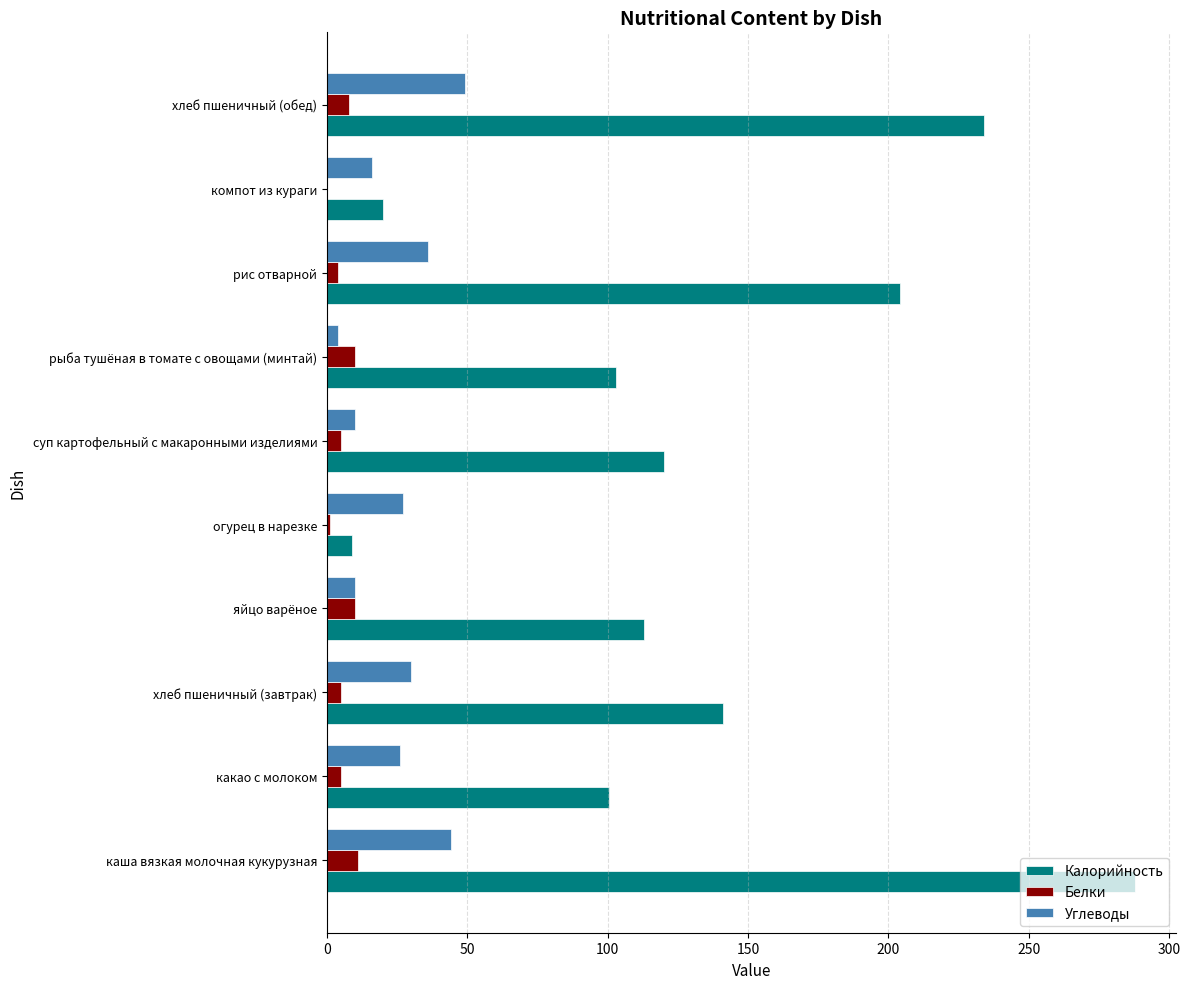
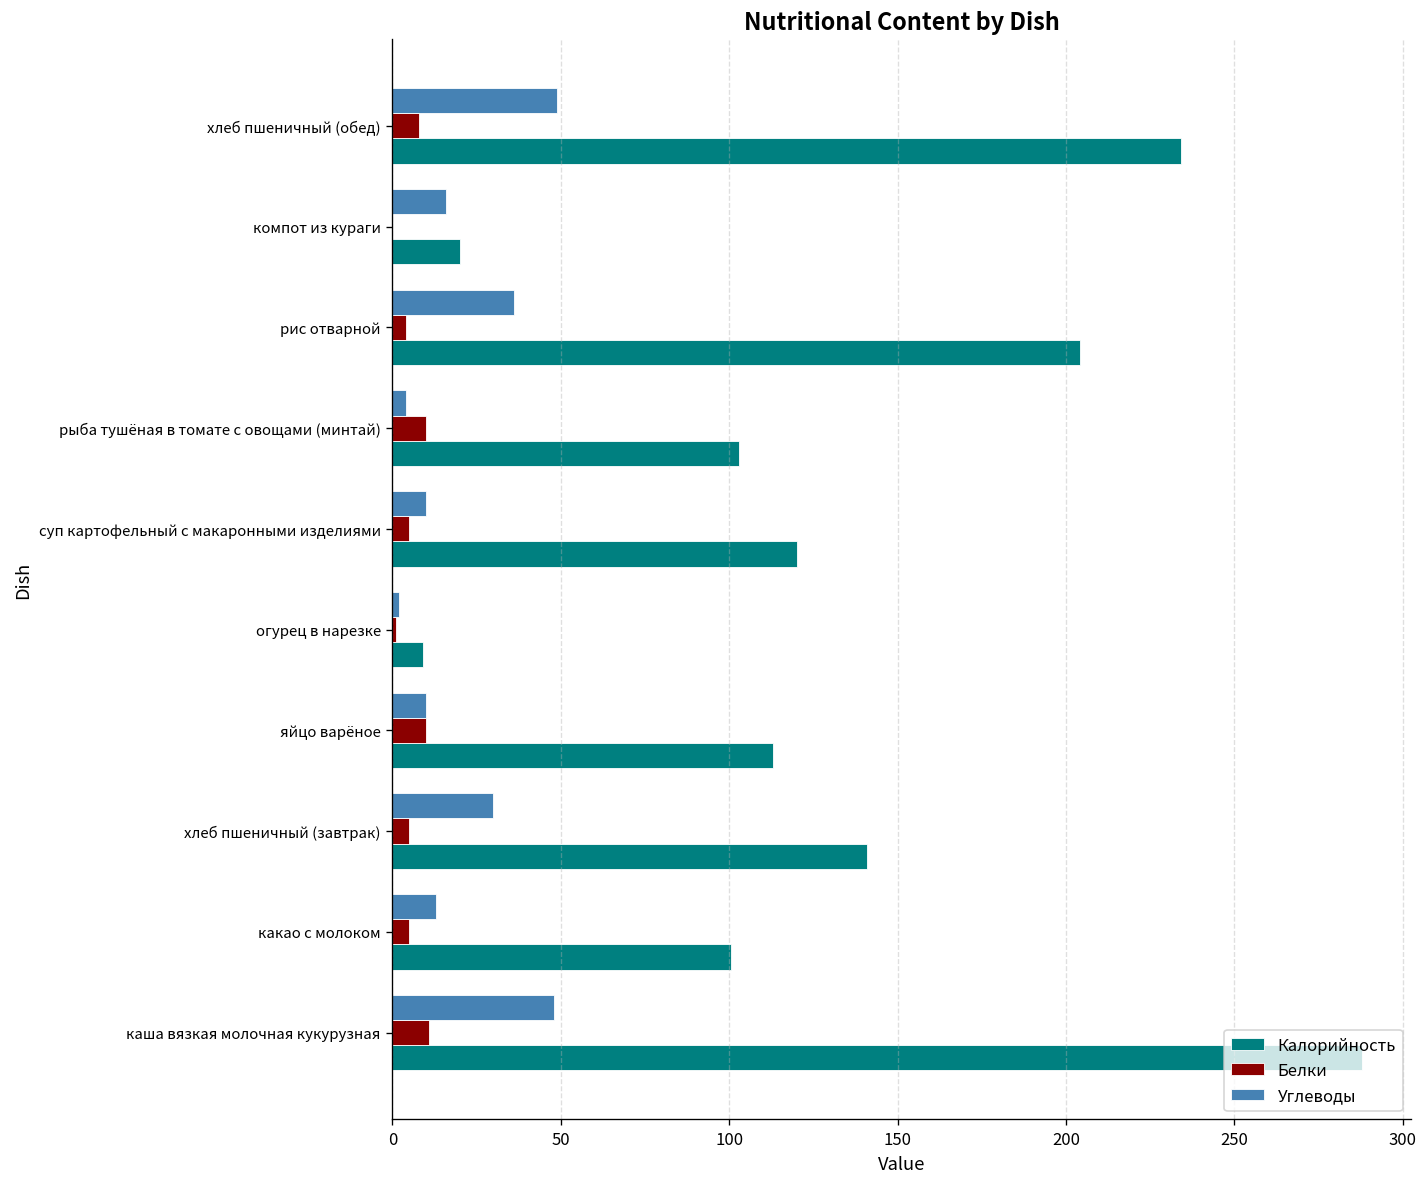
Углеводы, огурец в нарезке: 27 -> 2
Углеводы, какао с молоком: 26 -> 13
Углеводы, каша вязкая молочная кукурузная: 44 -> 48
